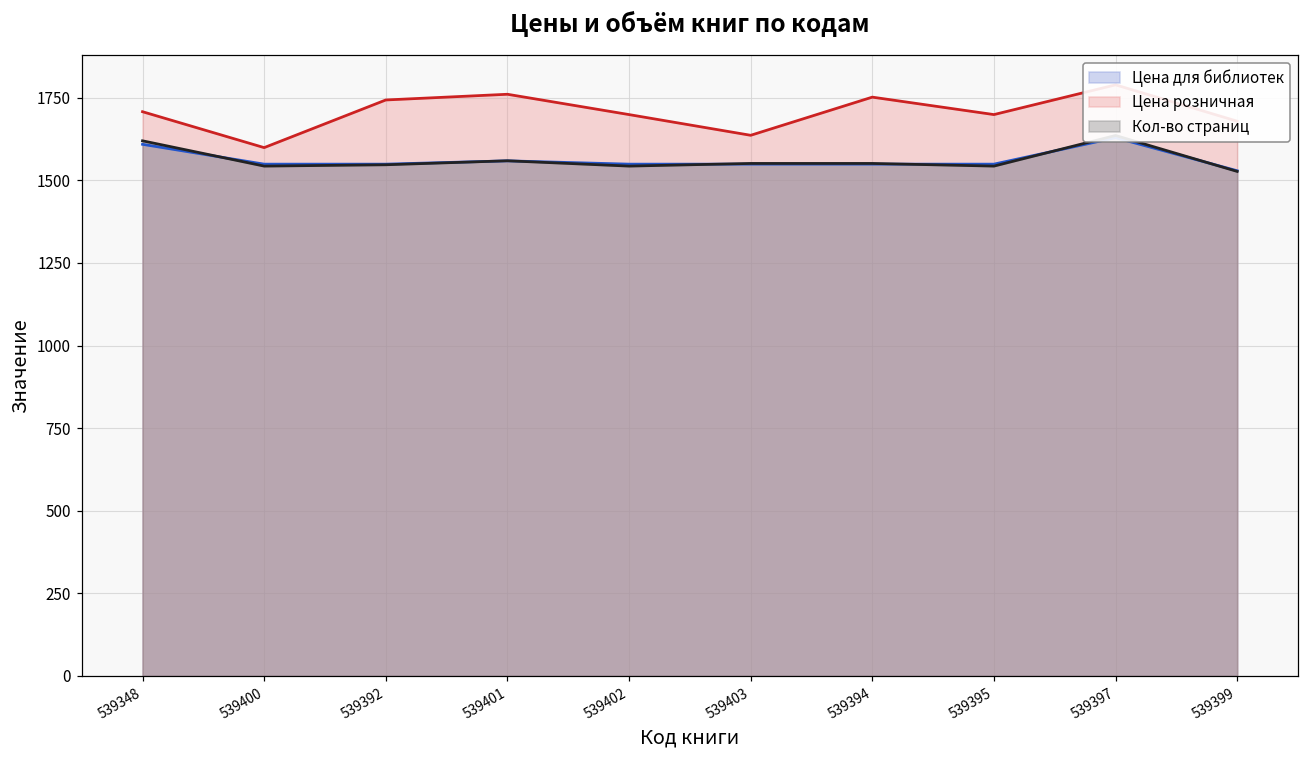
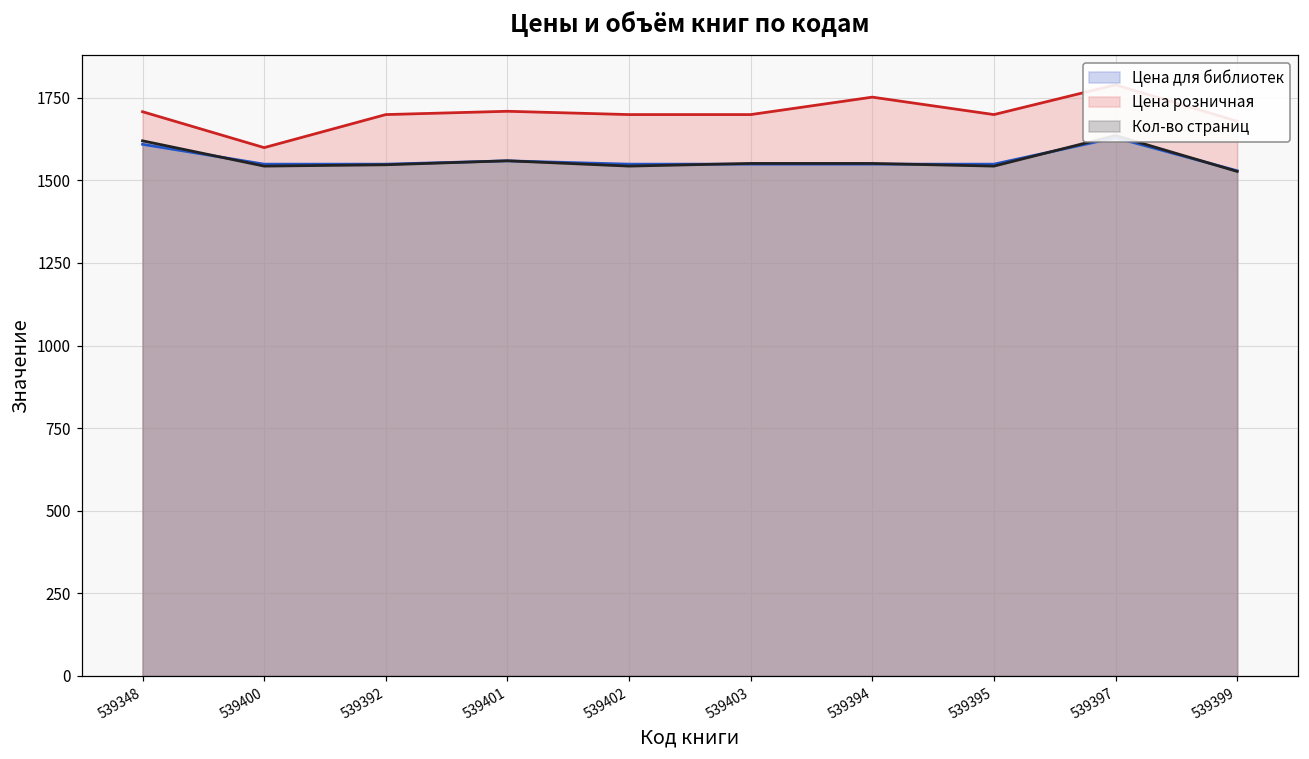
Цена розничная, 539392: 1740 -> 1700
Цена розничная, 539401: 1760 -> 1710
Цена розничная, 539403: 1640 -> 1700
